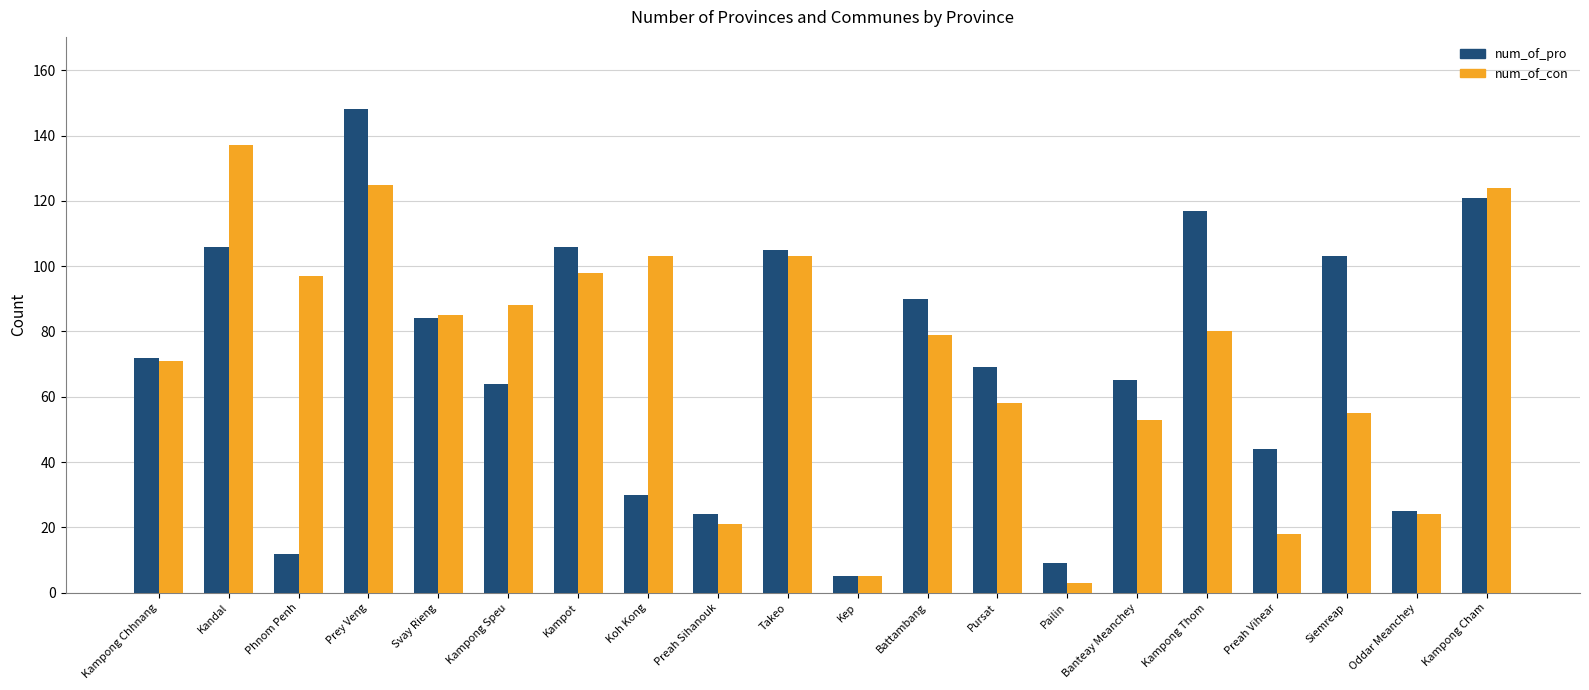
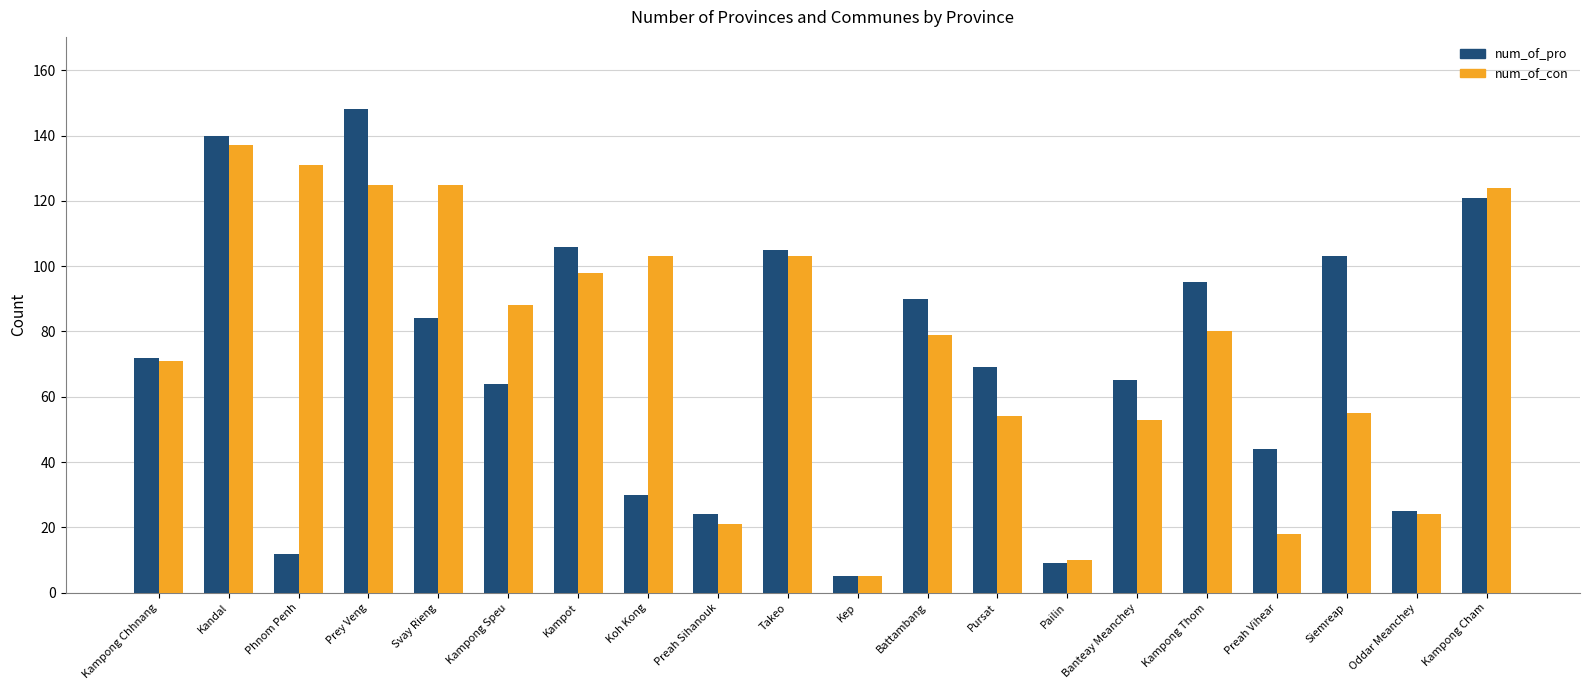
num_of_pro, Kandal: 106 -> 140
num_of_con, Phnom Penh: 97 -> 131
num_of_con, Svay Rieng: 85 -> 125
num_of_con, Pursat: 58 -> 54
num_of_con, Pailin: 3 -> 10
num_of_pro, Kampong Thom: 117 -> 95
